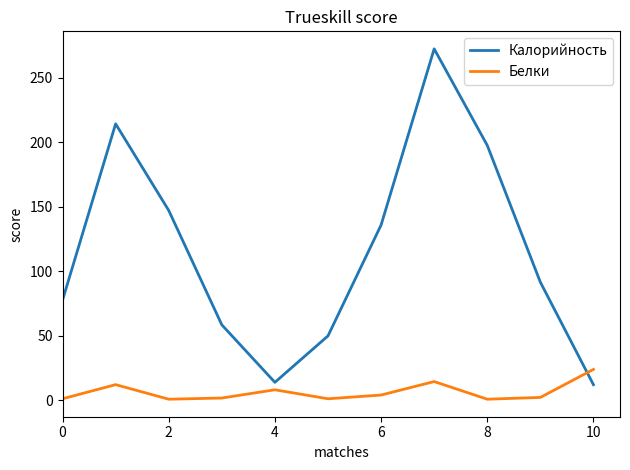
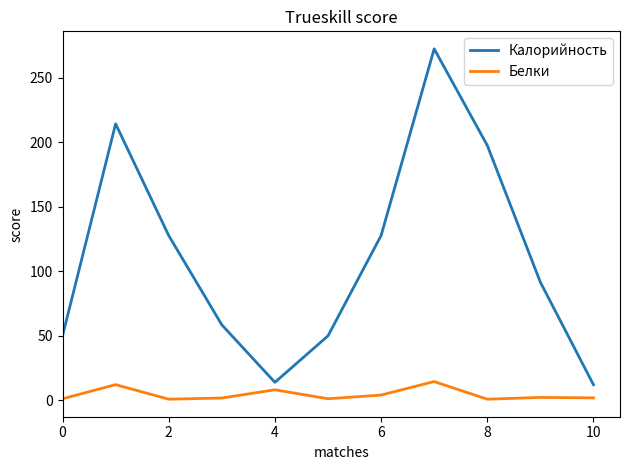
Калорийность, 0: 78 -> 50
Калорийность, 2: 147 -> 128
Калорийность, 6: 136 -> 128
Белки, 10: 24 -> 2
